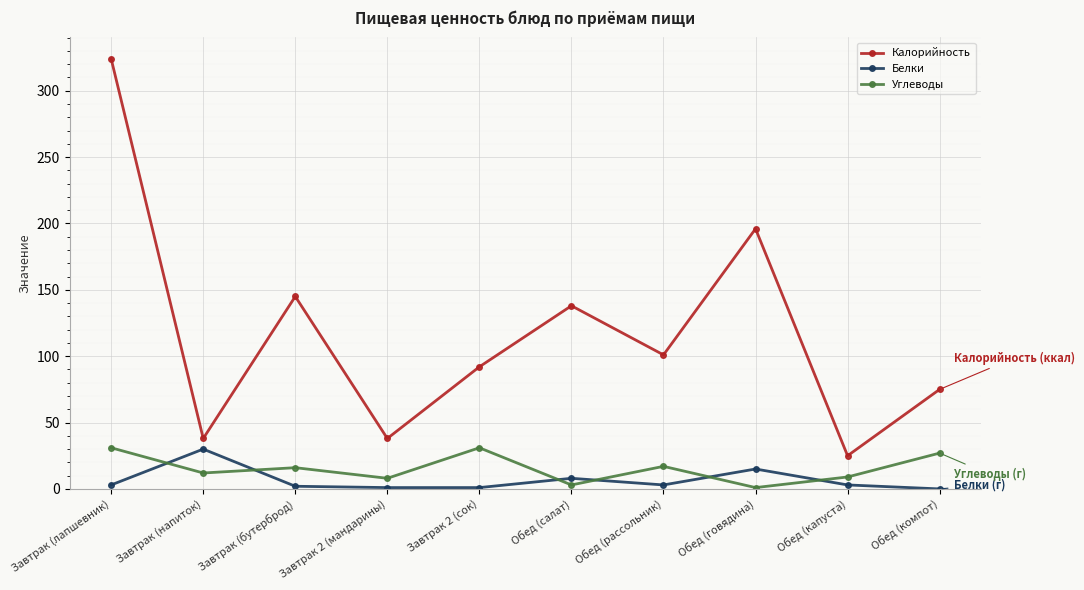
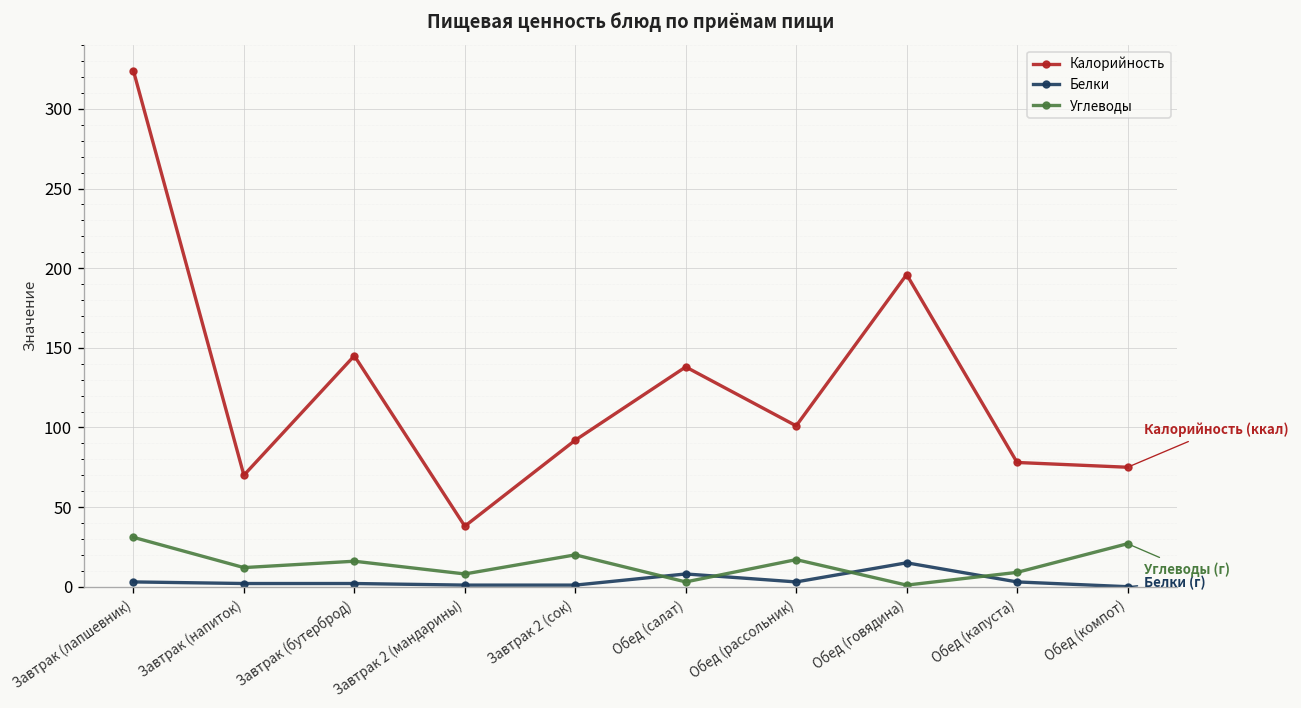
Калорийность, Завтрак (напиток): 38 -> 70
Белки, Завтрак (напиток): 30 -> 2
Углеводы, Завтрак 2 (сок): 31 -> 20
Калорийность, Обед (капуста): 25 -> 78
